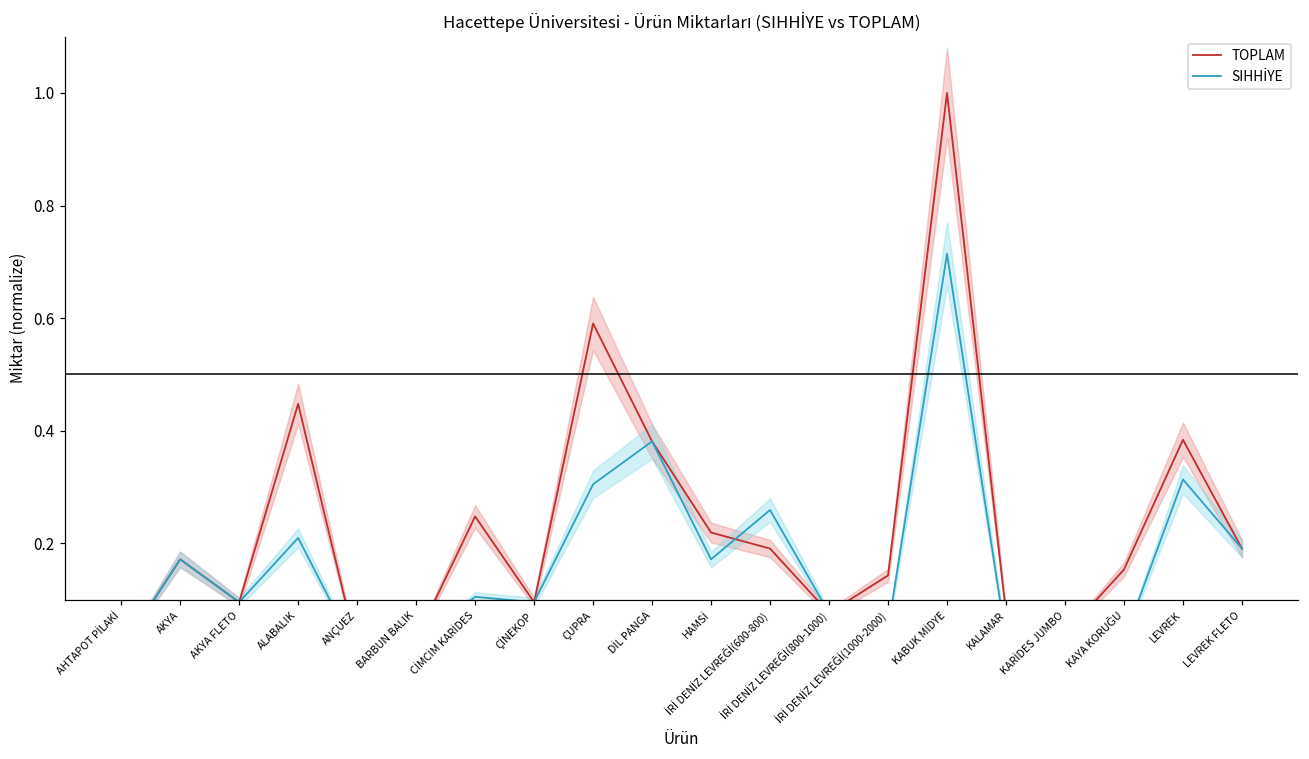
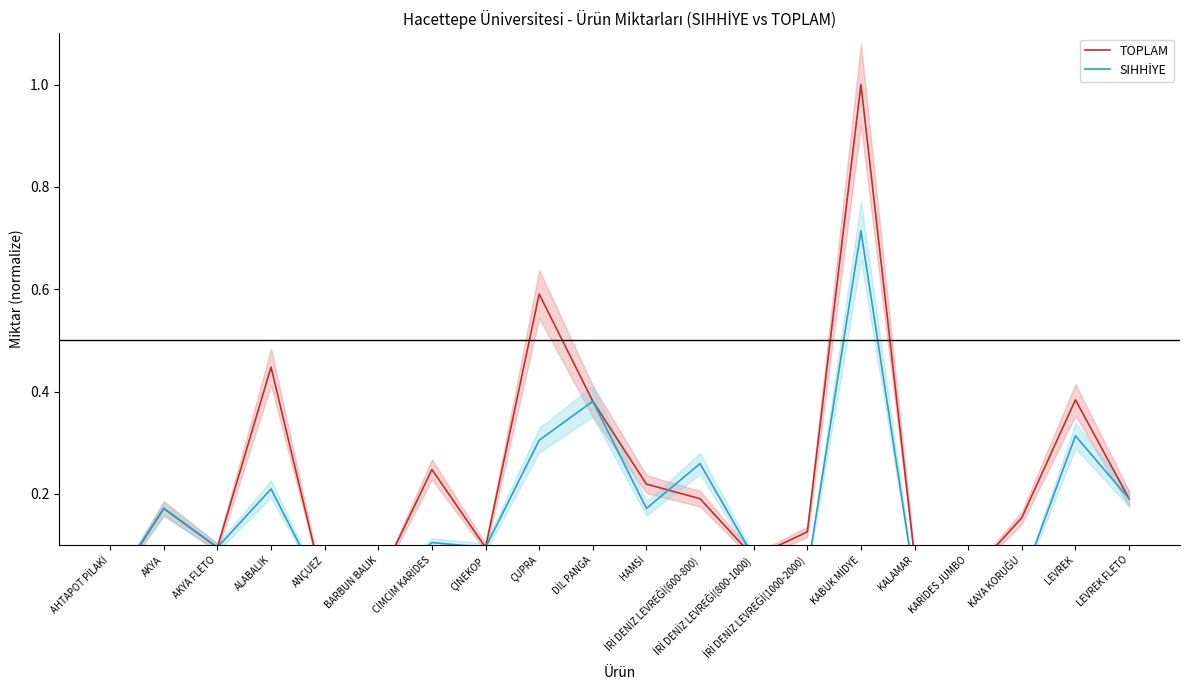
TOPLAM, İRİ DENİZ LEVREĞİ(1000-2000): 0.14 -> 0.13
